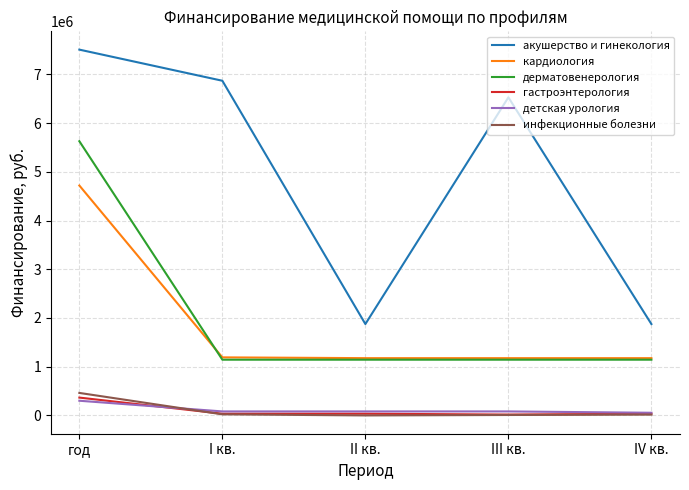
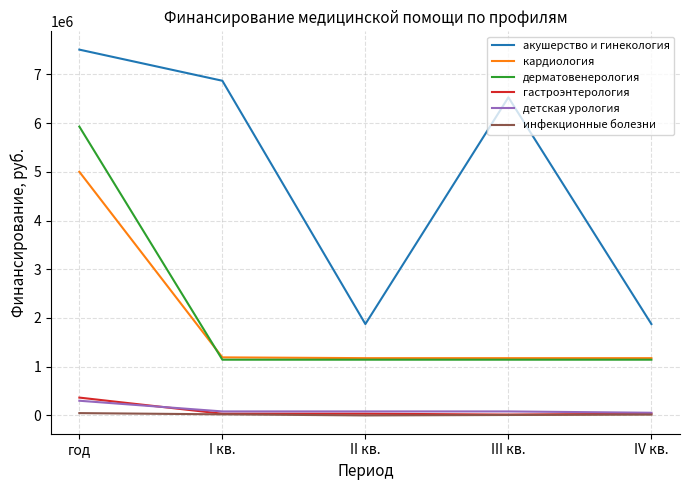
кардиология, год: 4700000 -> 5000000
дерматовенерология, год: 5600000 -> 5900000
инфекционные болезни, год: 500000 -> 0
